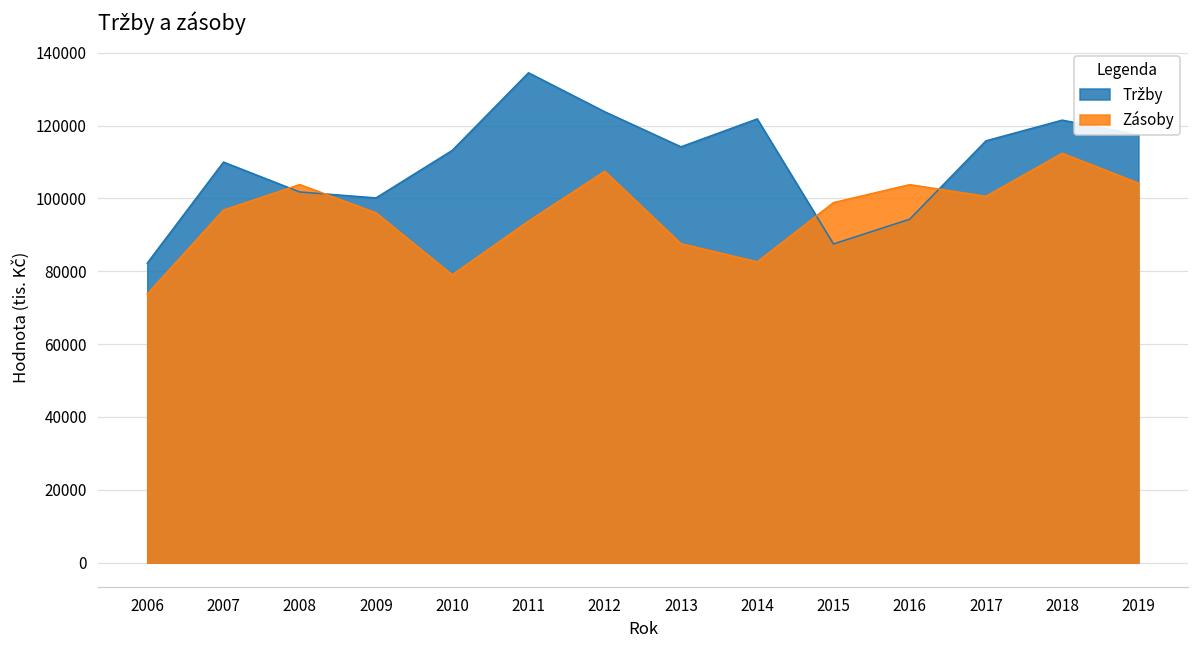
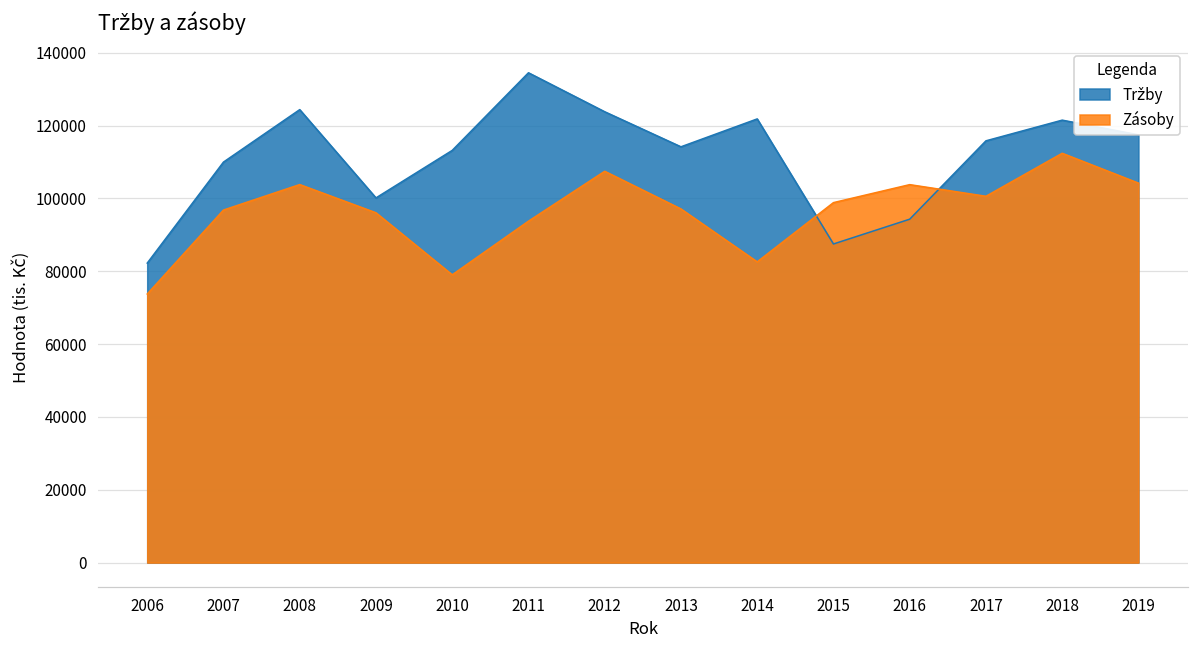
Tržby, 2008: 102000 -> 124000
Zásoby, 2013: 88000 -> 97000
